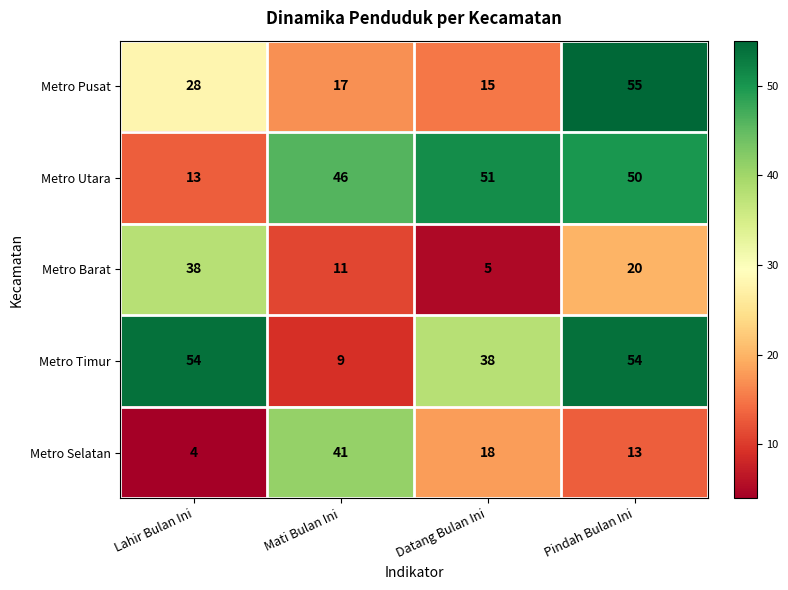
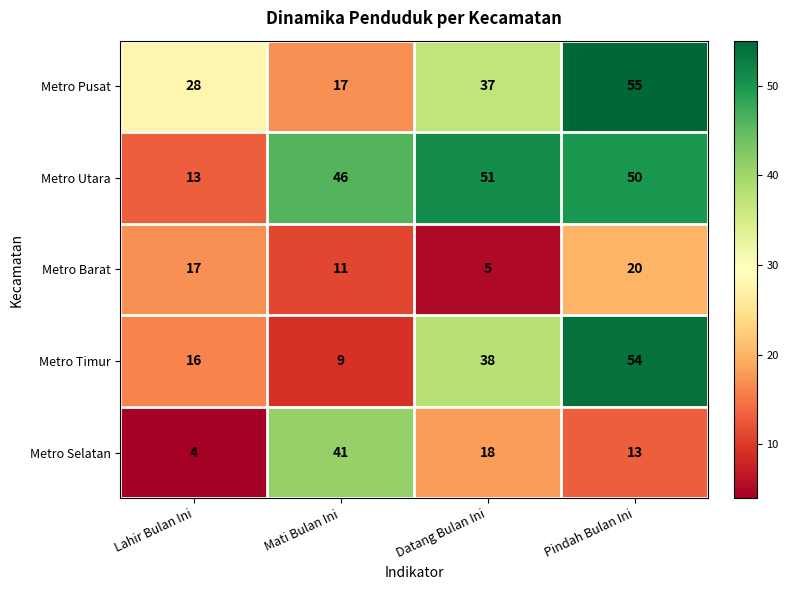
Metro Pusat, Datang Bulan Ini: 15 -> 37
Metro Barat, Lahir Bulan Ini: 38 -> 17
Metro Timur, Lahir Bulan Ini: 54 -> 16
